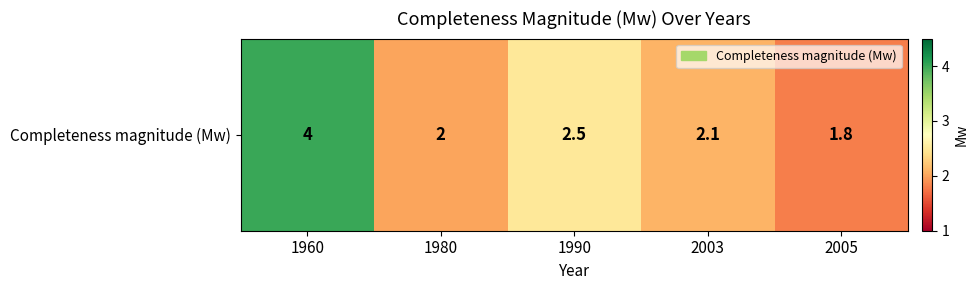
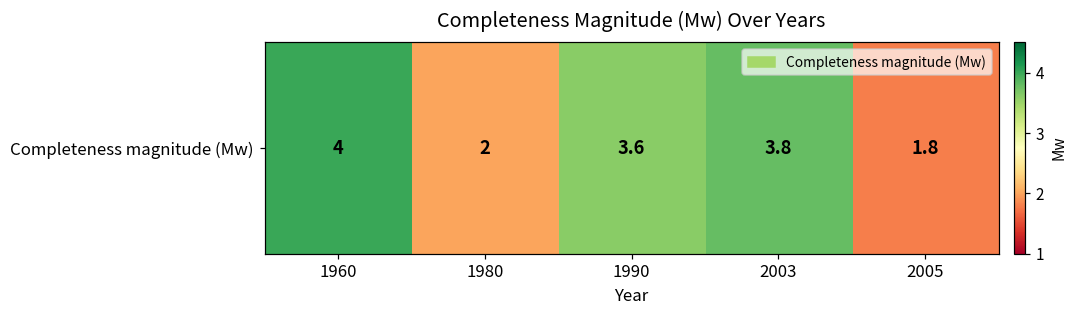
Completeness magnitude (Mw), 1990: 2.5 -> 3.6
Completeness magnitude (Mw), 2003: 2.1 -> 3.8
